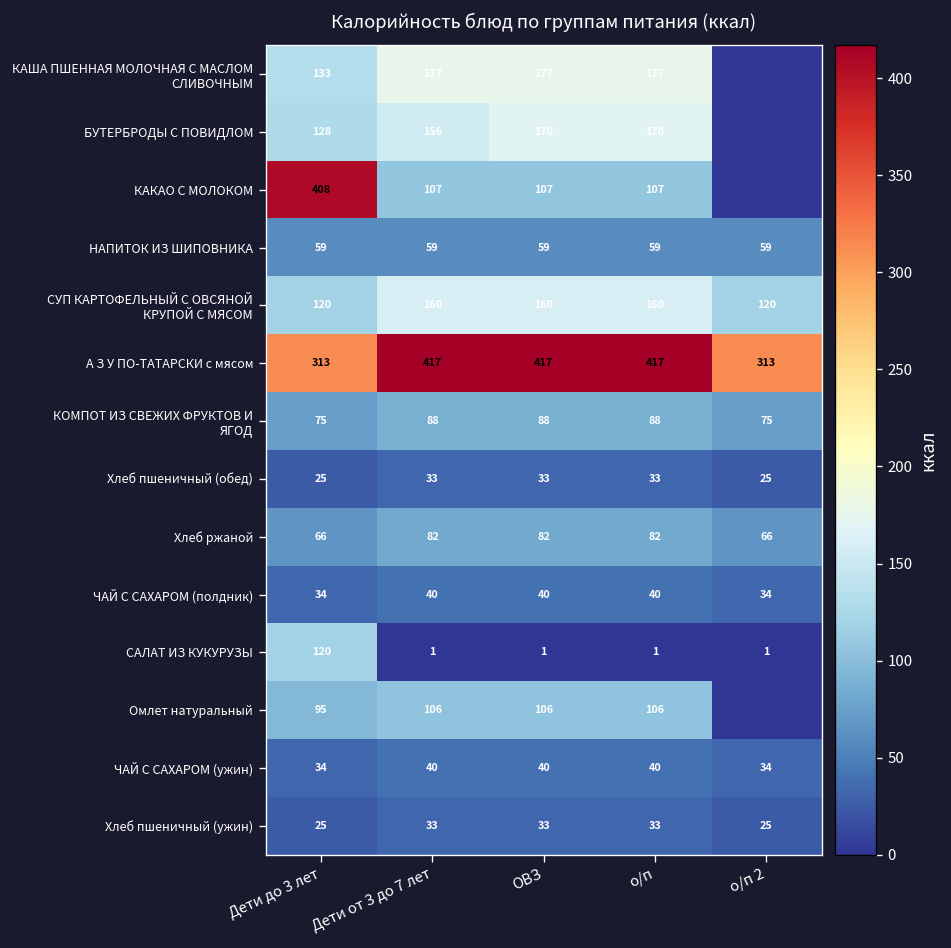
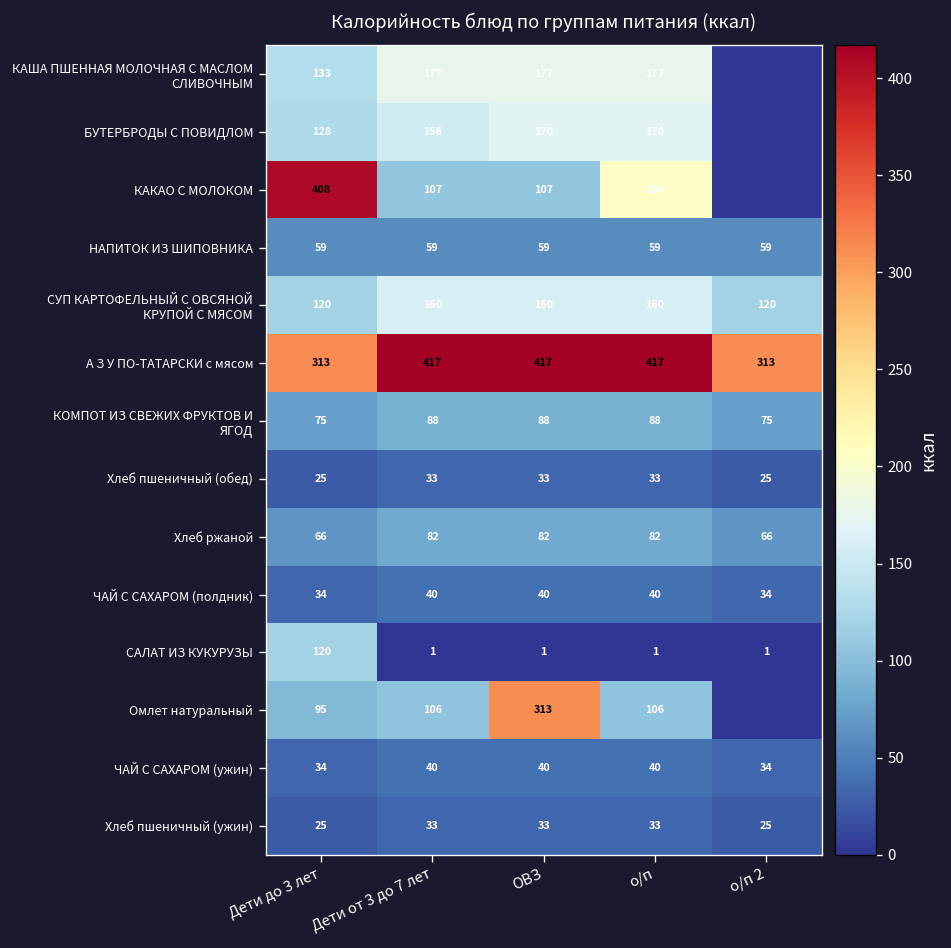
КАКАО С МОЛОКОМ, о/п: 107 -> 204
Омлет натуральный, ОВЗ: 106 -> 313
